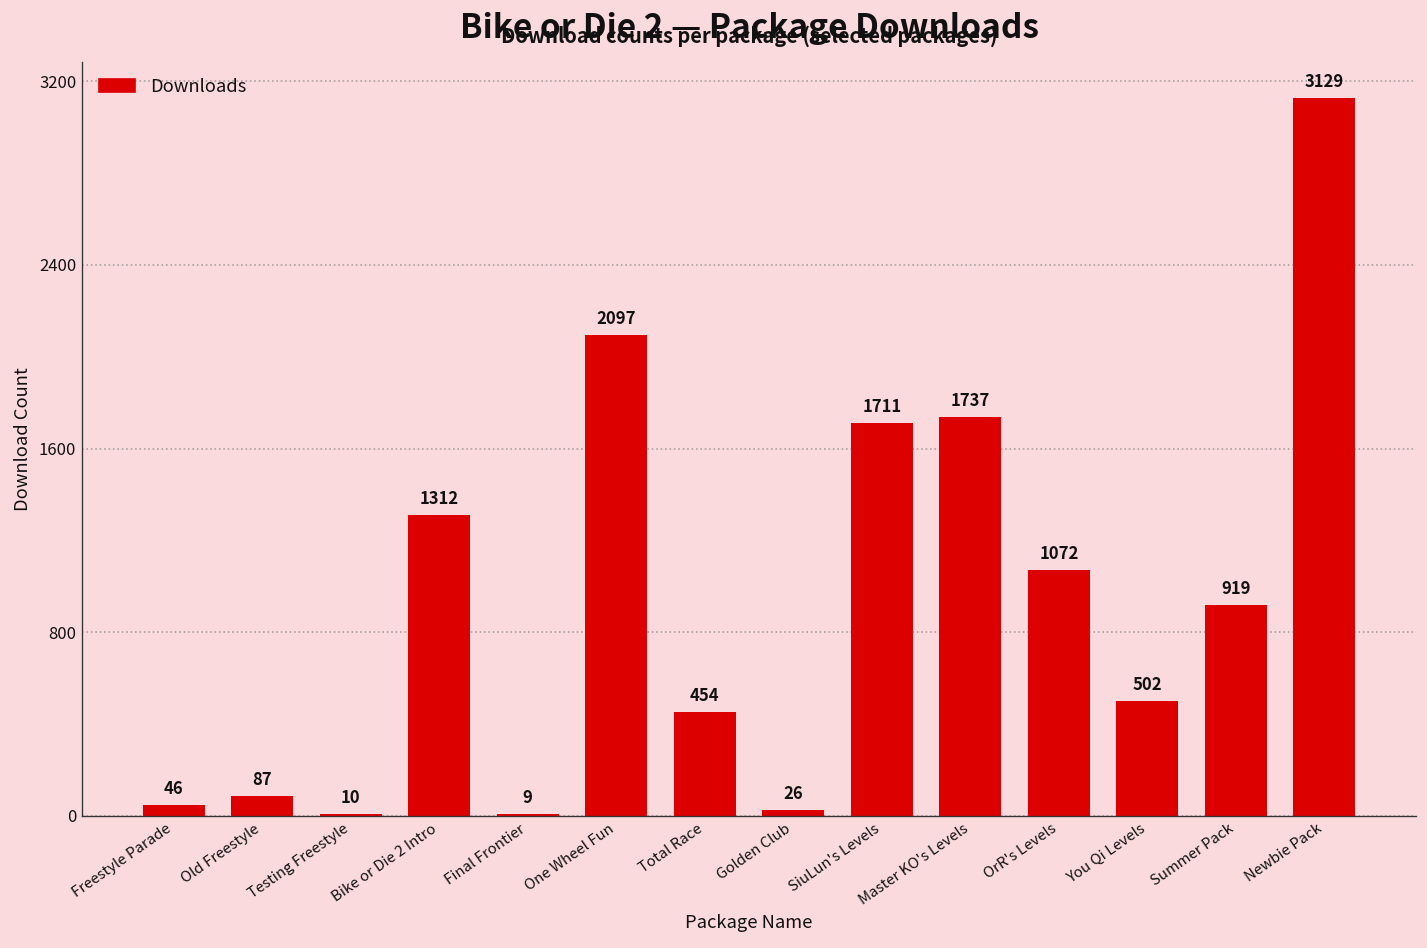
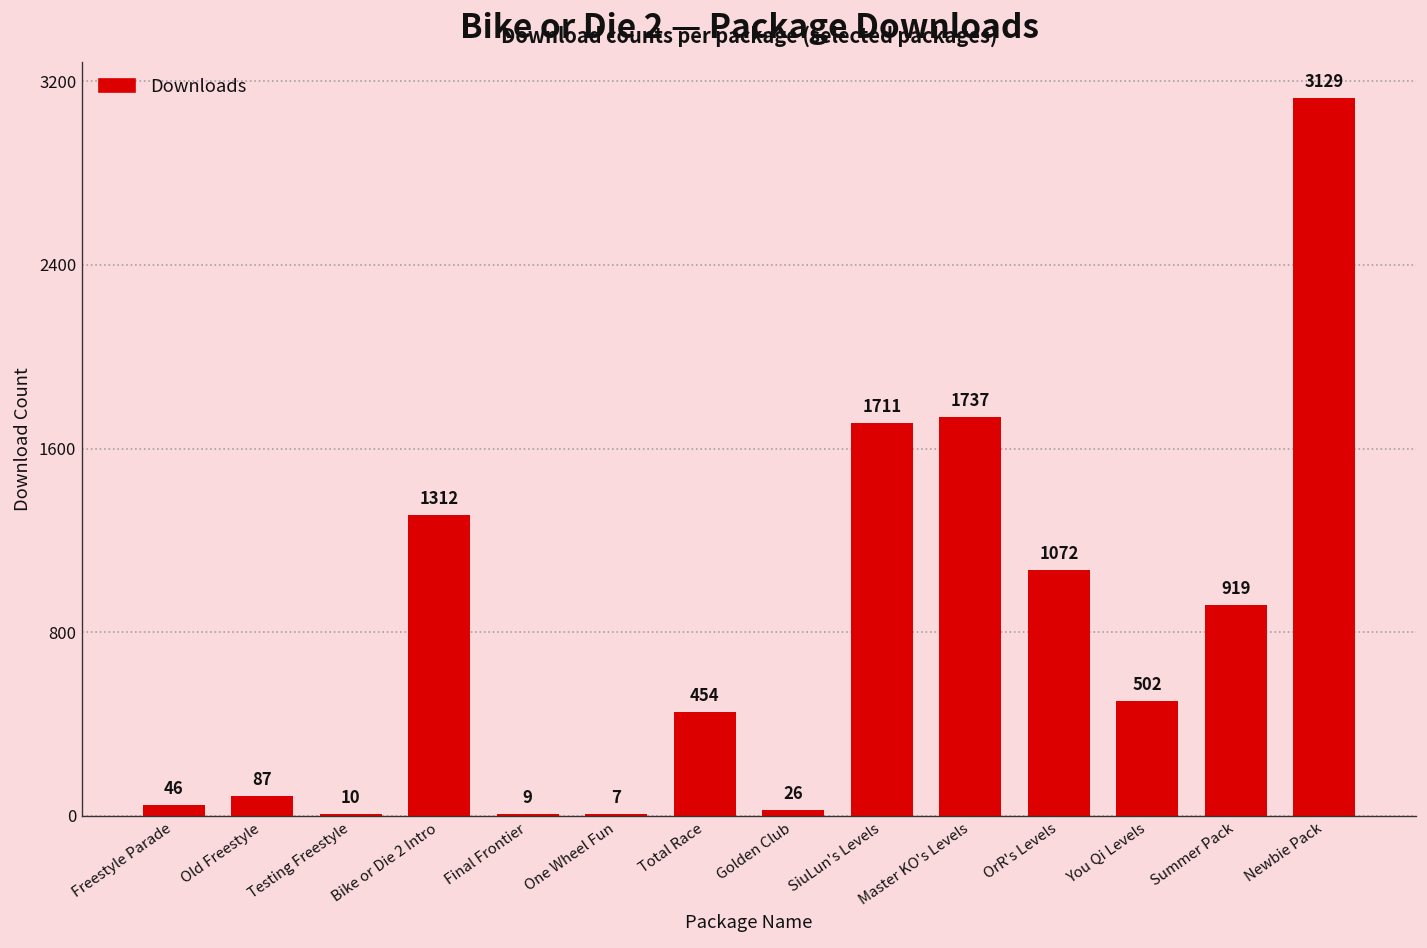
One Wheel Fun: 2097 -> 7
